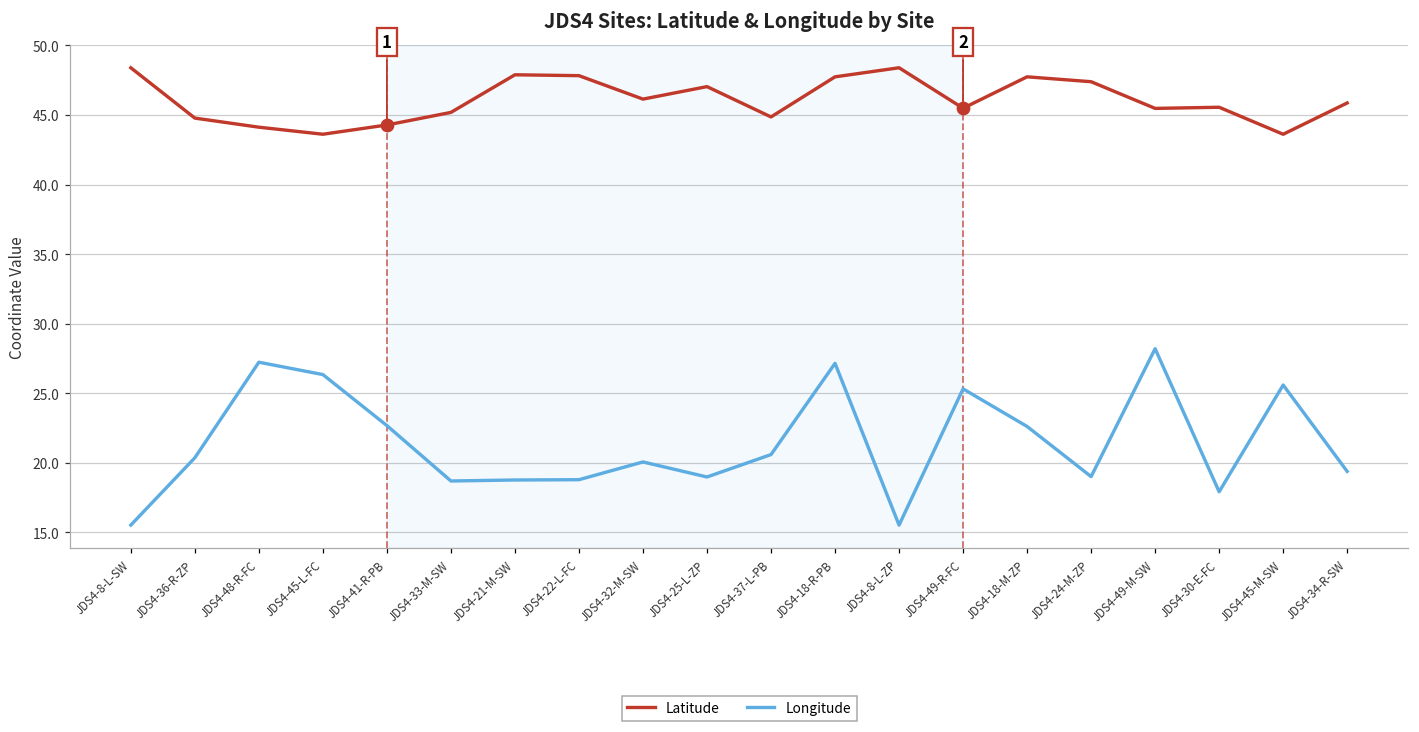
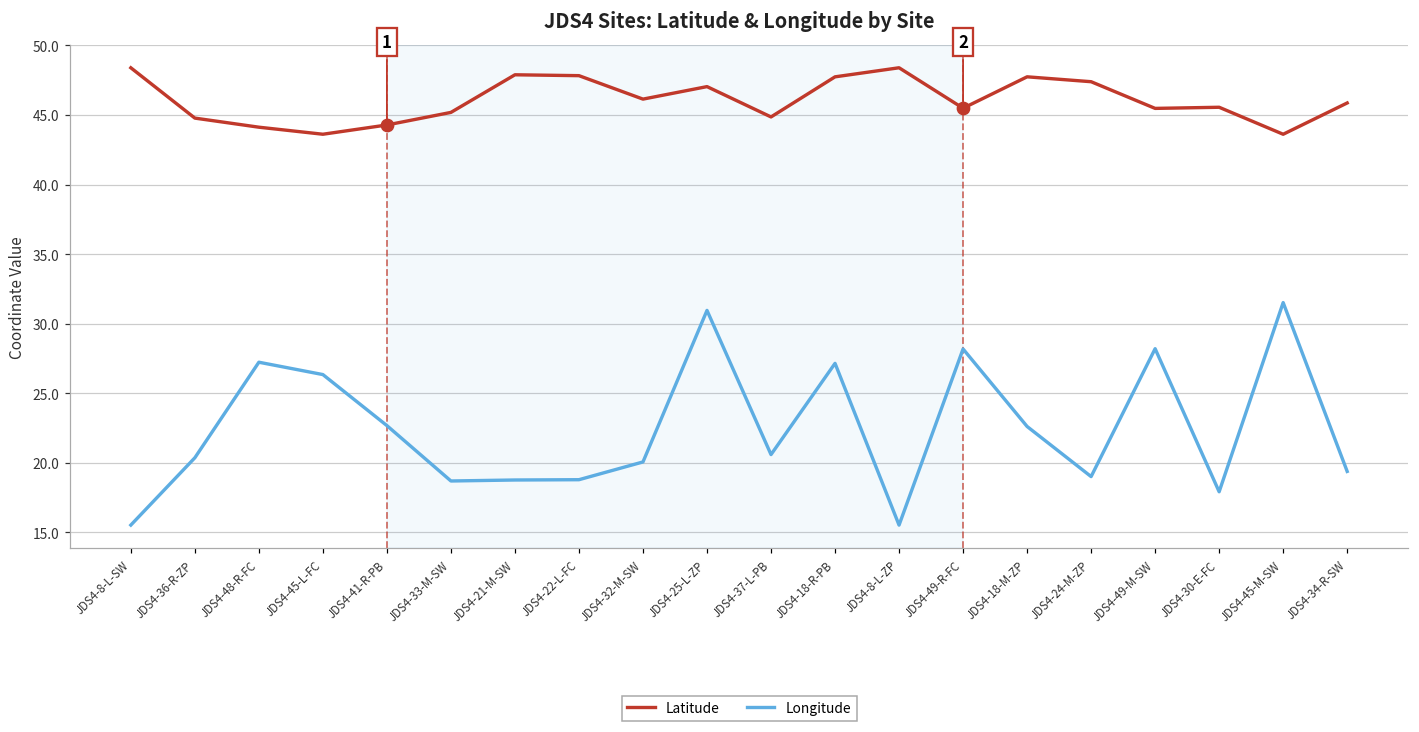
Longitude, JDS4-25-L-ZP: 19.0 -> 31.0
Longitude, JDS4-49-R-FC: 25.3 -> 28.2
Longitude, JDS4-45-M-SW: 25.6 -> 31.5
